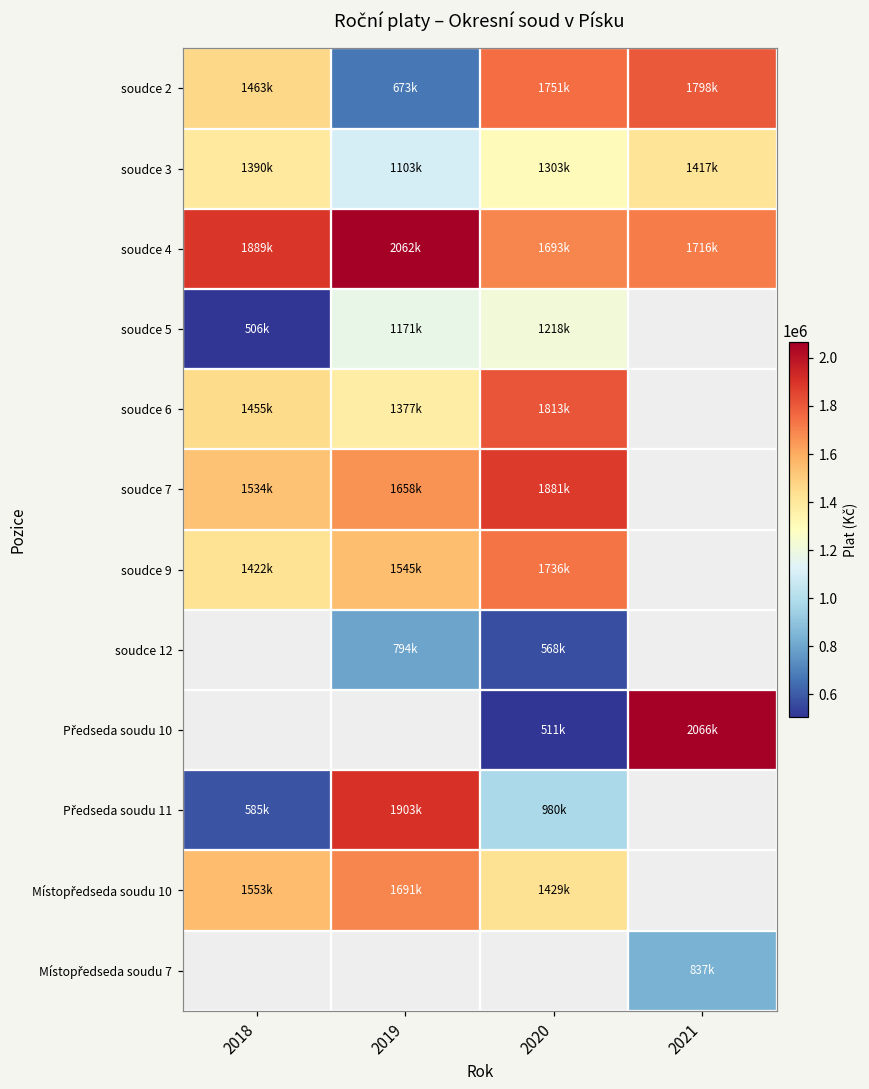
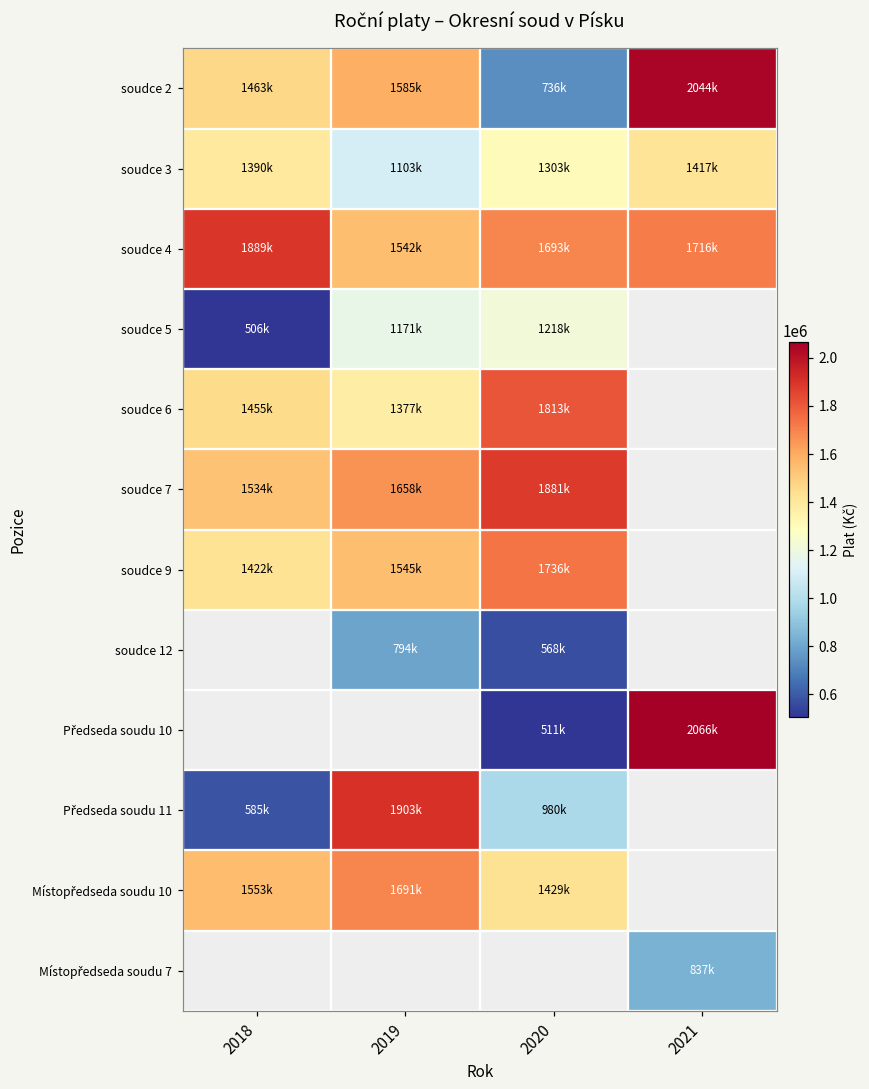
soudce 2, 2019: 673k -> 1585k
soudce 2, 2020: 1751k -> 736k
soudce 2, 2021: 1798k -> 2044k
soudce 4, 2019: 2062k -> 1542k
